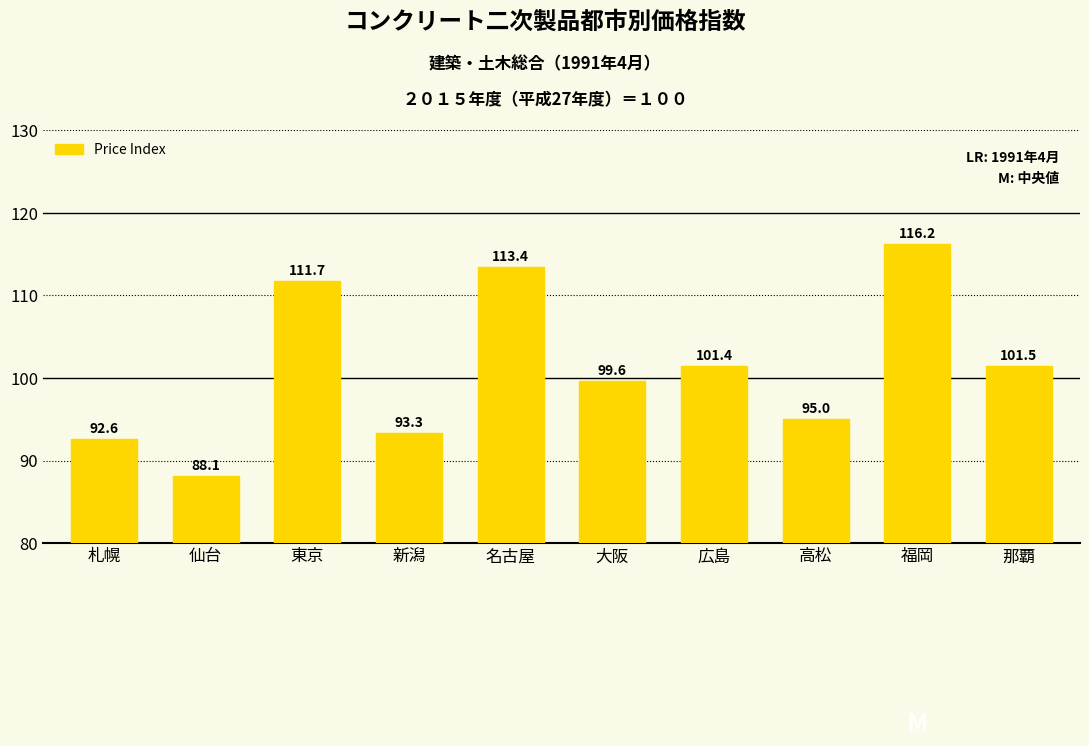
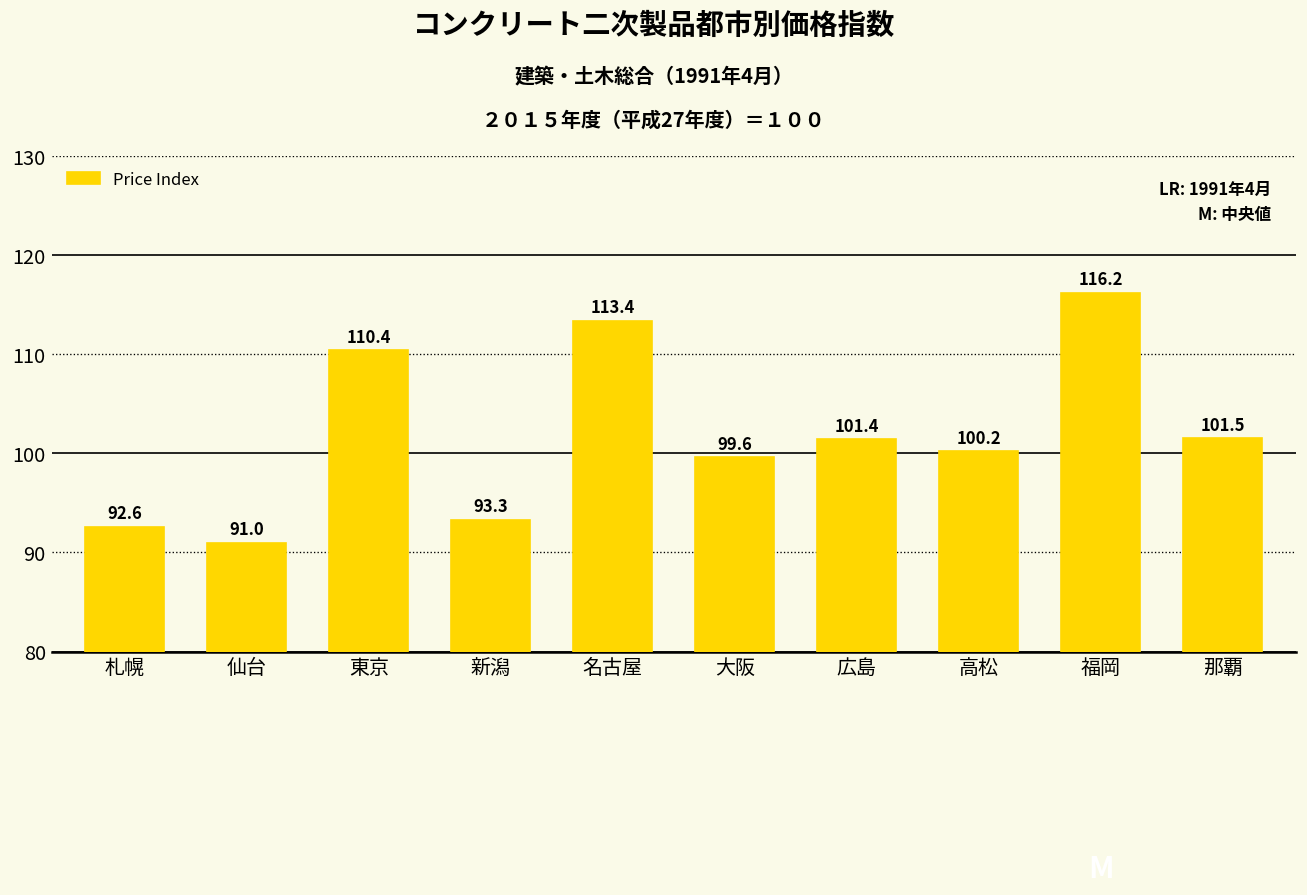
仙台: 88.1 -> 91.0
東京: 111.7 -> 110.4
高松: 95.0 -> 100.2
